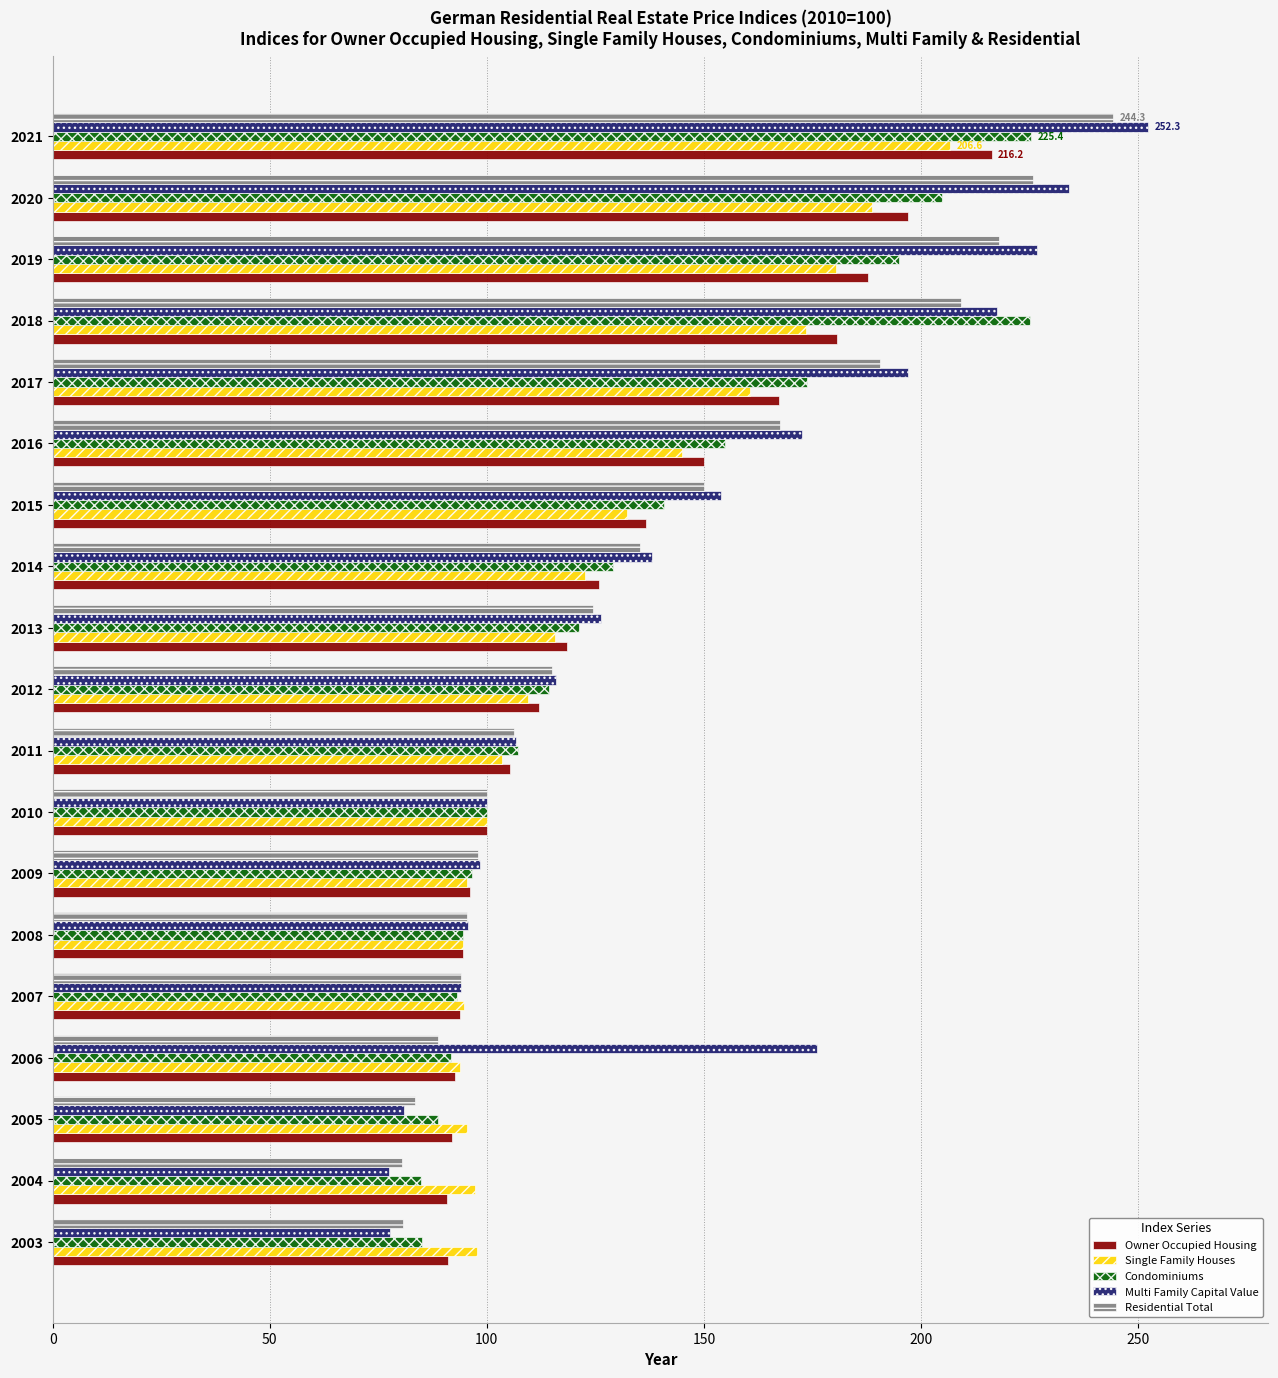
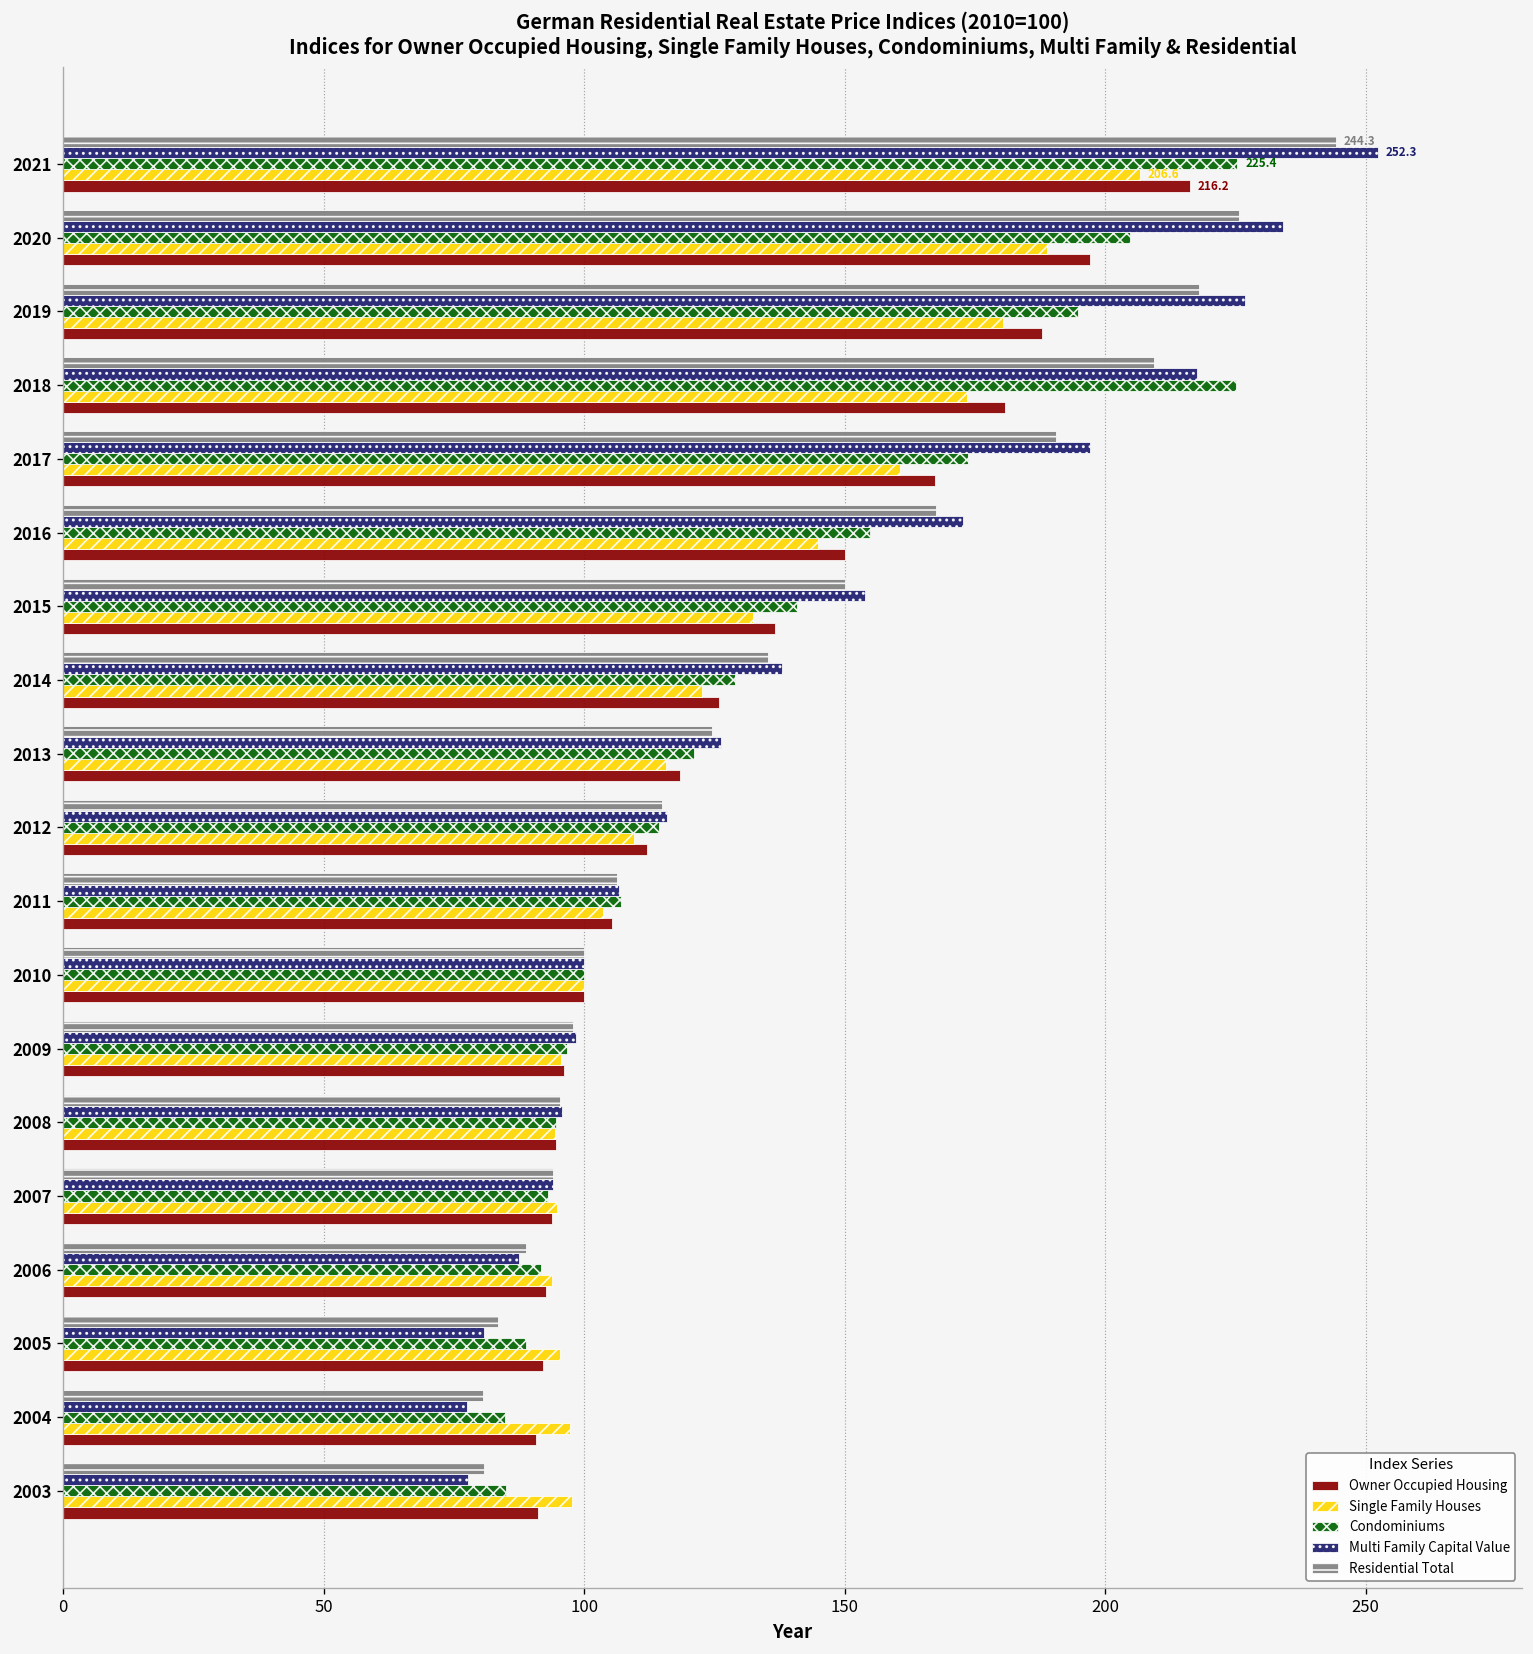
Multi Family Capital Value, 2006: 176 -> 88
